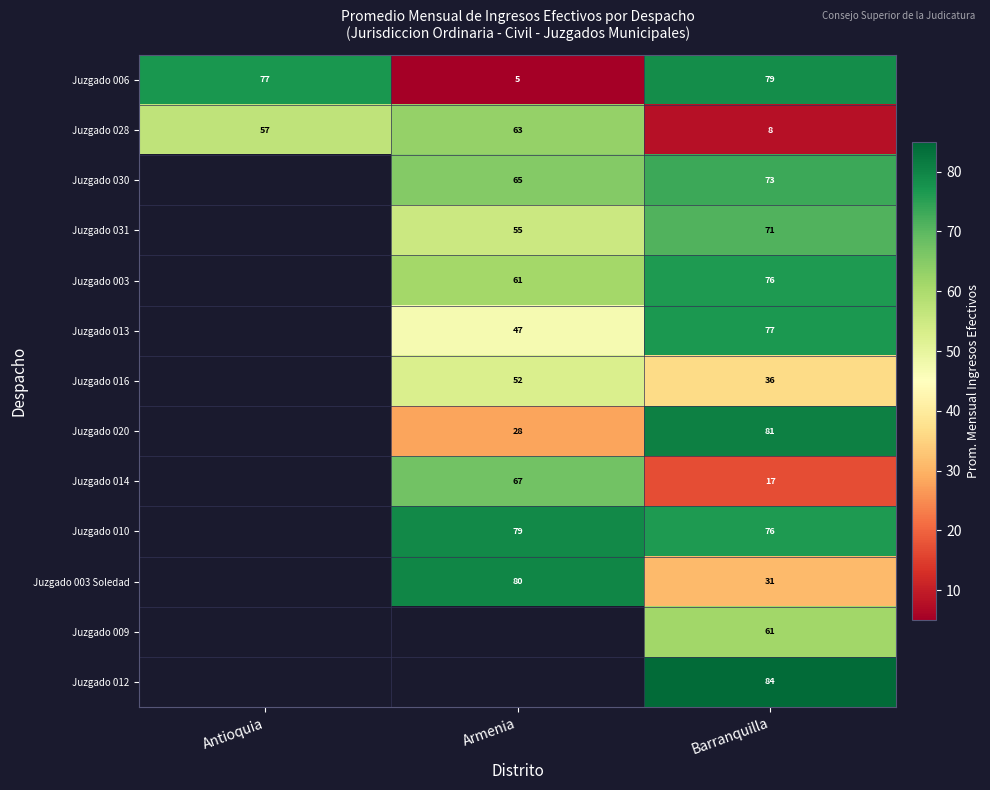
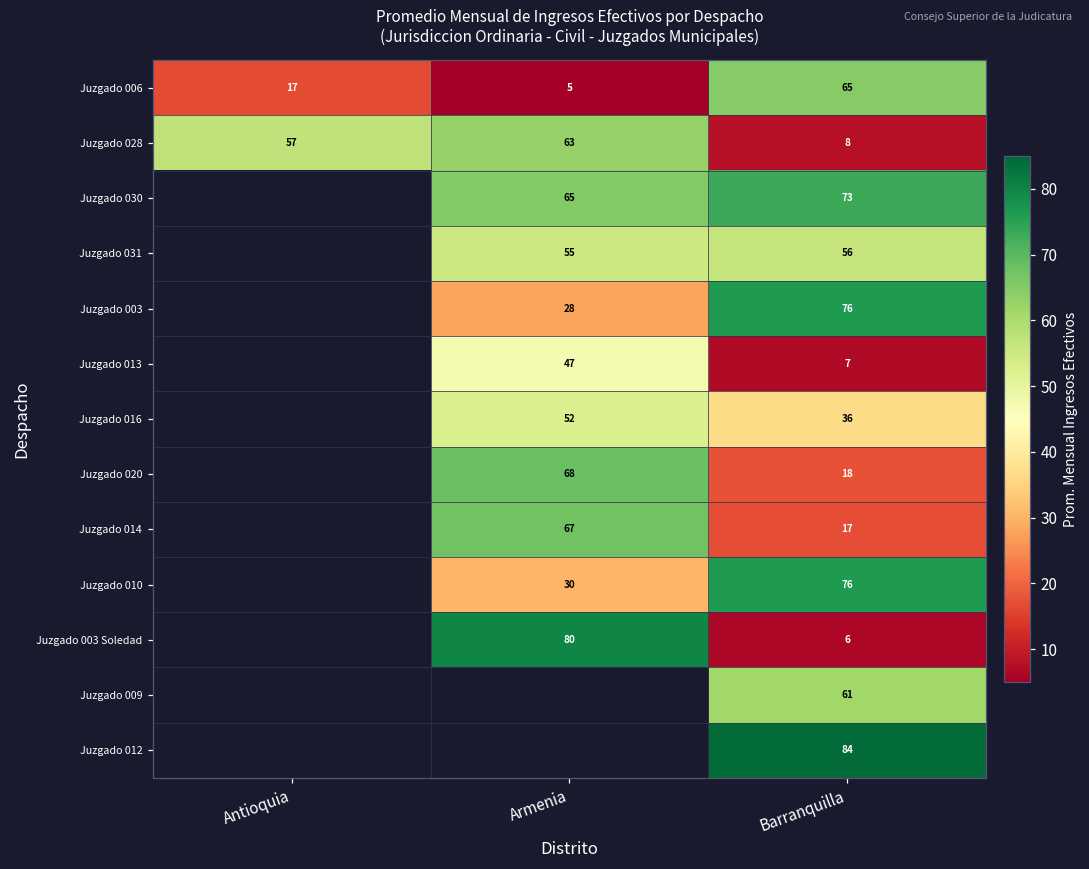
Juzgado 006, Antioquia: 77 -> 17
Juzgado 006, Barranquilla: 79 -> 65
Juzgado 031, Barranquilla: 71 -> 56
Juzgado 003, Armenia: 61 -> 28
Juzgado 013, Barranquilla: 77 -> 7
Juzgado 020, Armenia: 28 -> 68
Juzgado 020, Barranquilla: 81 -> 18
Juzgado 010, Armenia: 79 -> 30
Juzgado 003 Soledad, Barranquilla: 31 -> 6
